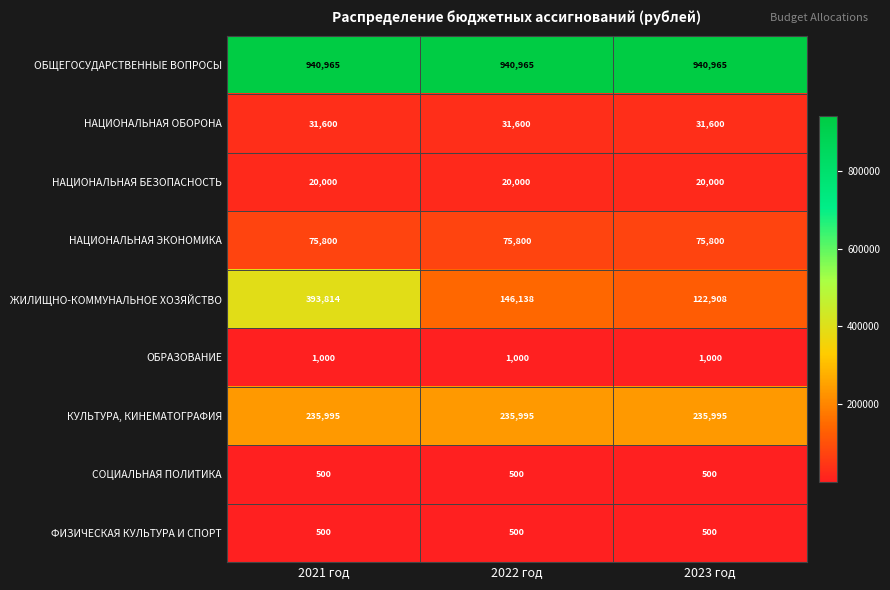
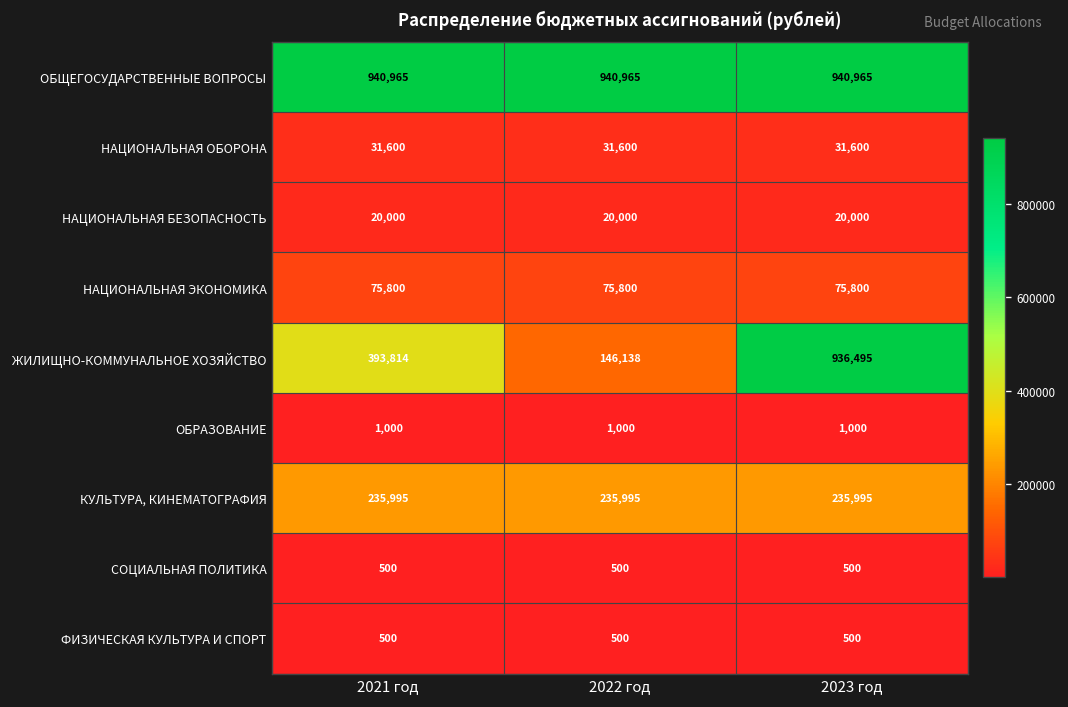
ЖИЛИЩНО-КОММУНАЛЬНОЕ ХОЗЯЙСТВО, 2023 год: 122,908 -> 936,495
